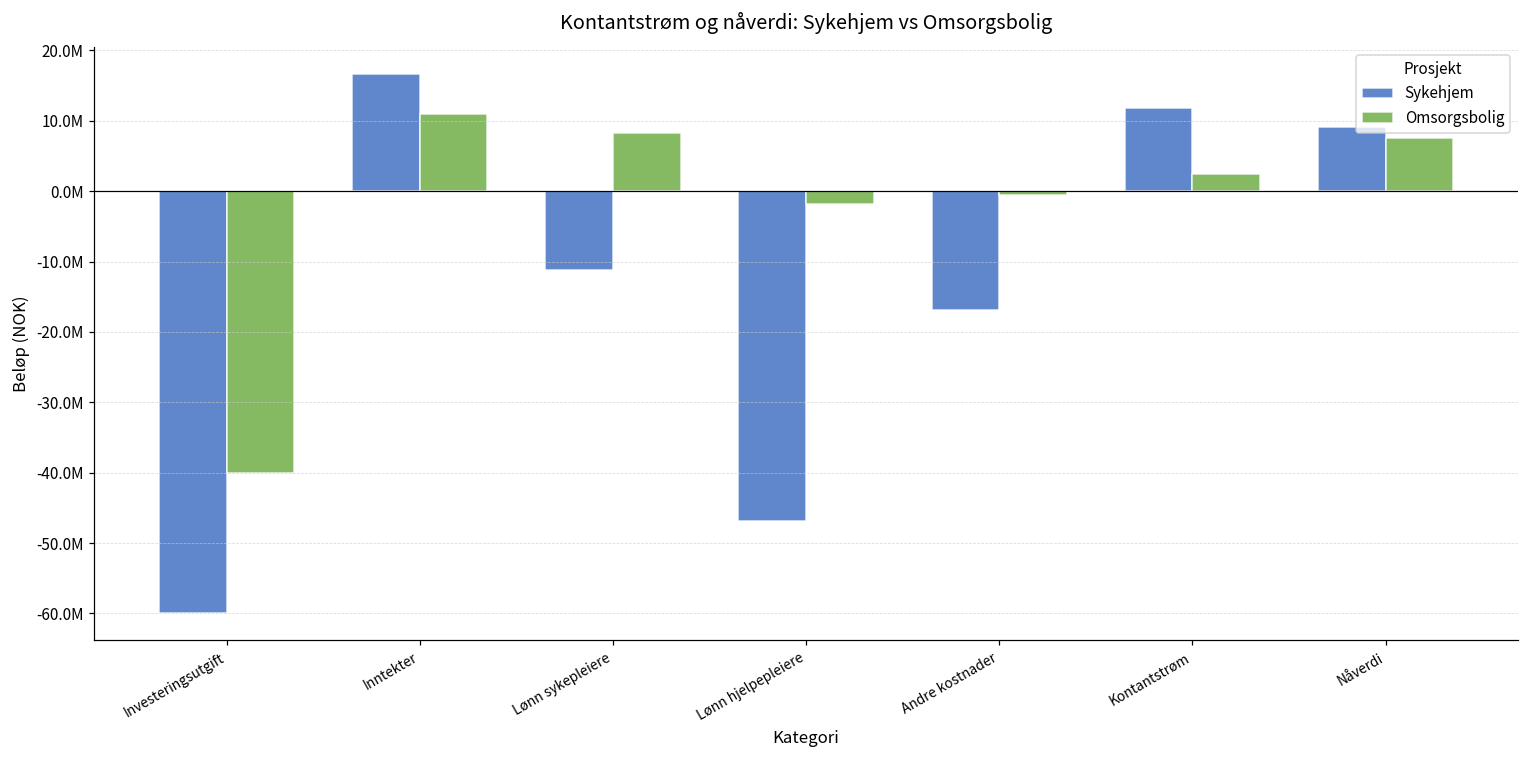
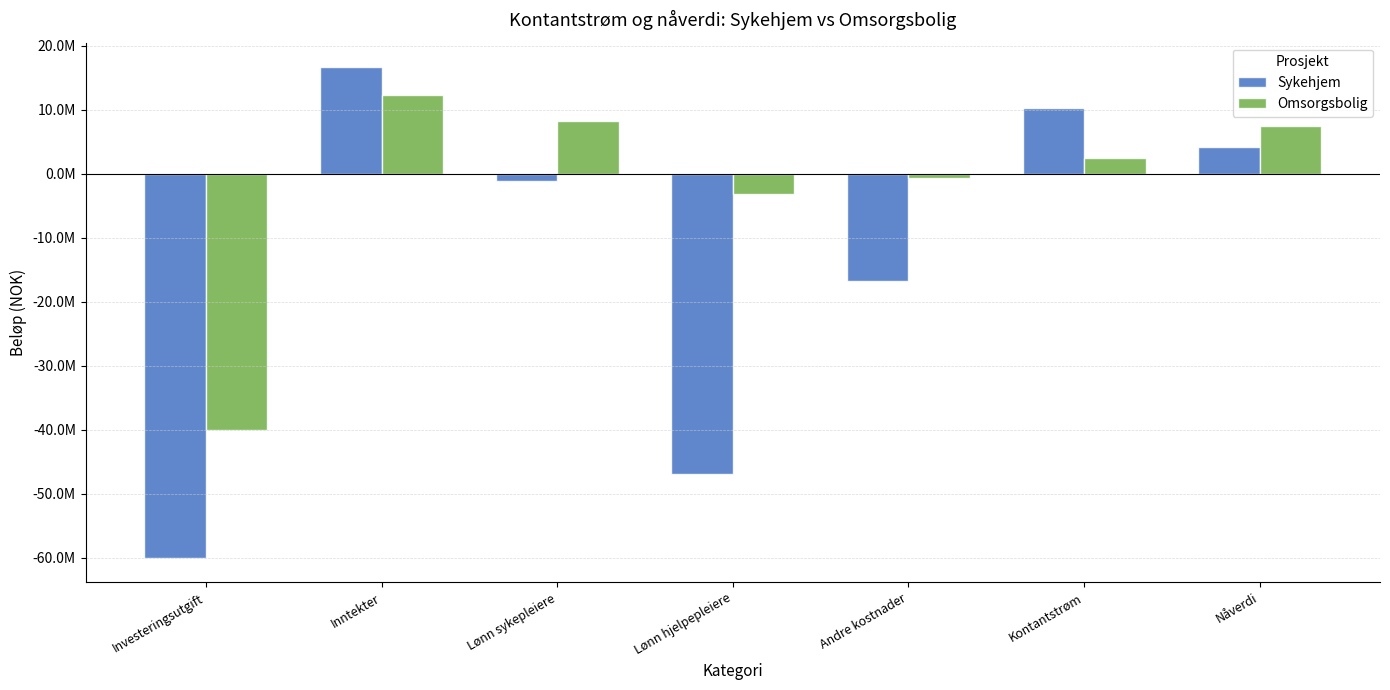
Omsorgsbolig, Inntekter: 11000000 -> 12000000
Sykehjem, Lønn sykepleiere: -11000000 -> -1000000
Omsorgsbolig, Lønn hjelpepleiere: -2000000 -> -3000000
Sykehjem, Kontantstrøm: 12000000 -> 10000000
Sykehjem, Nåverdi: 9000000 -> 4000000
